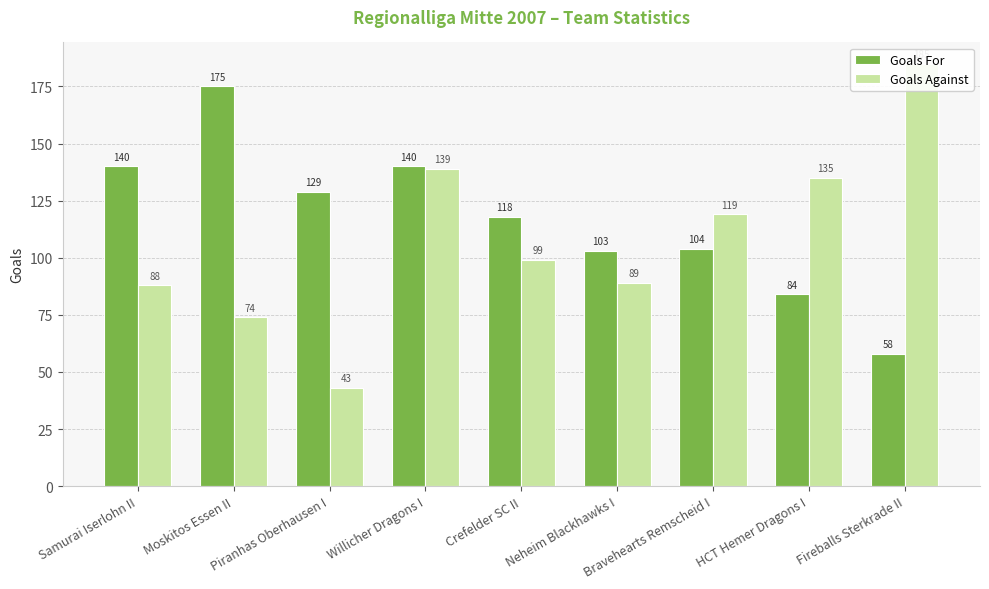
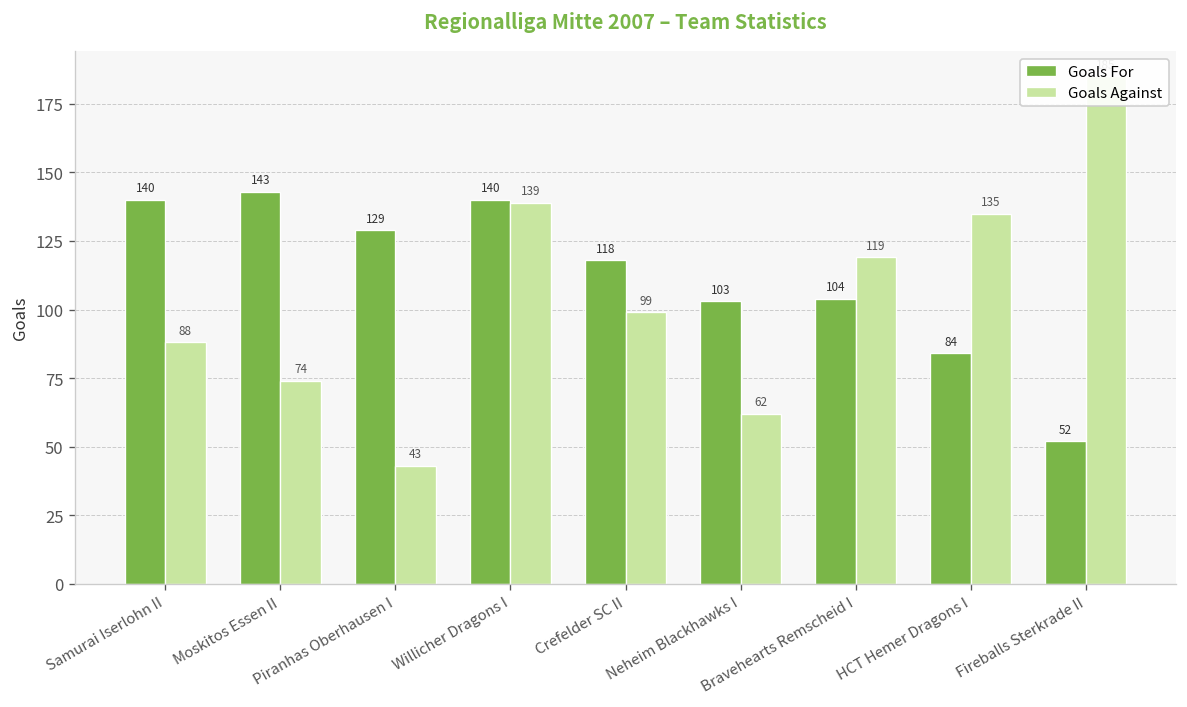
Goals For, Moskitos Essen II: 175 -> 143
Goals Against, Neheim Blackhawks I: 89 -> 62
Goals For, Fireballs Sterkrade II: 58 -> 52
